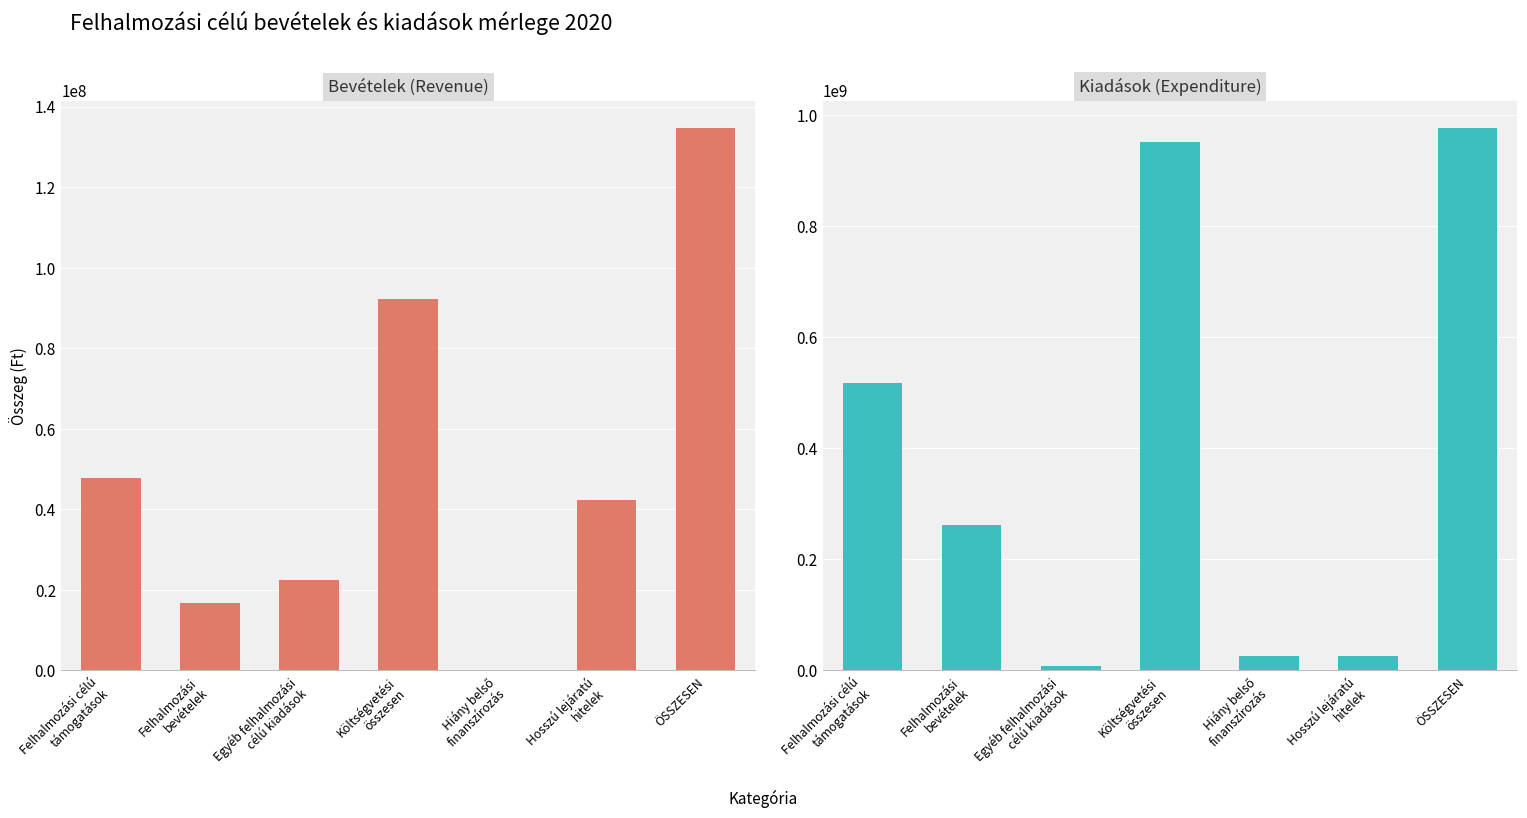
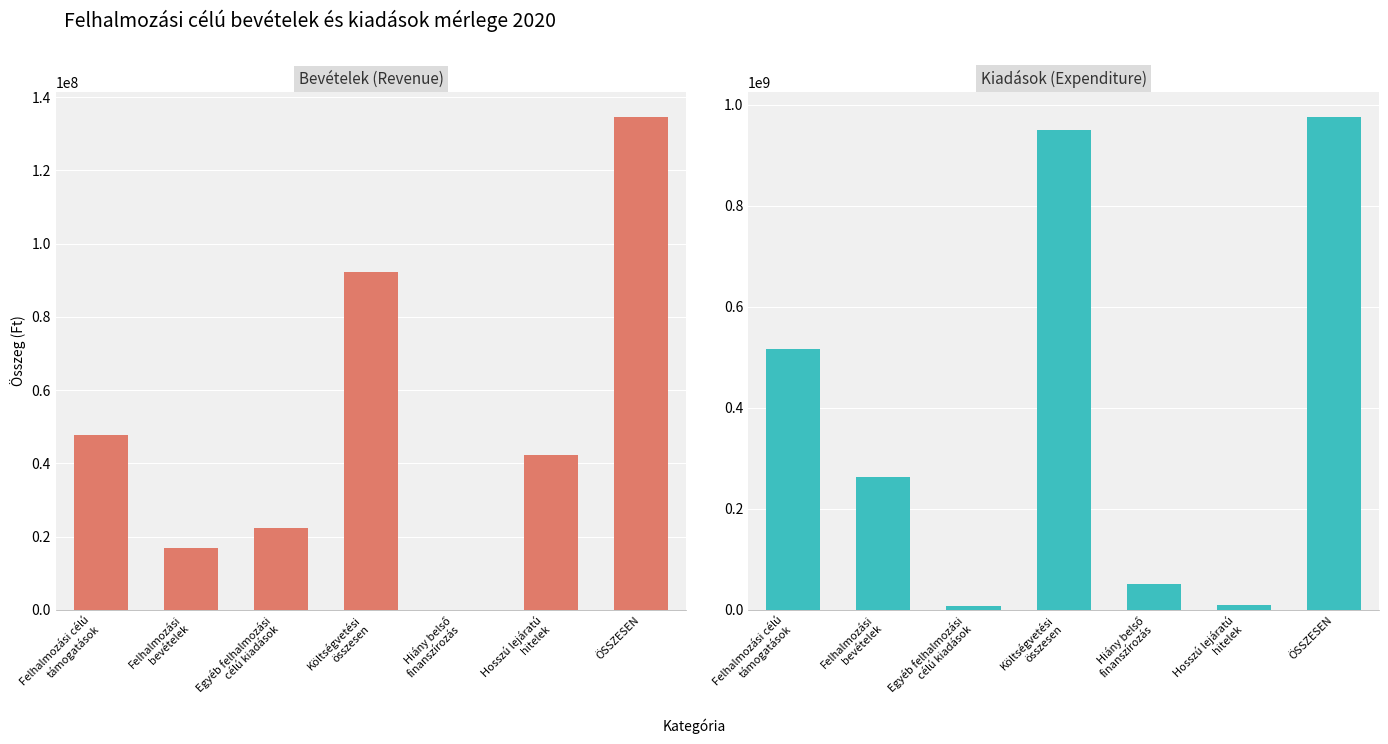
Kiadások (Expenditure), Hiány belső finanszírozás: 30000000 -> 50000000
Kiadások (Expenditure), Hosszú lejáratú hitelek: 30000000 -> 10000000
